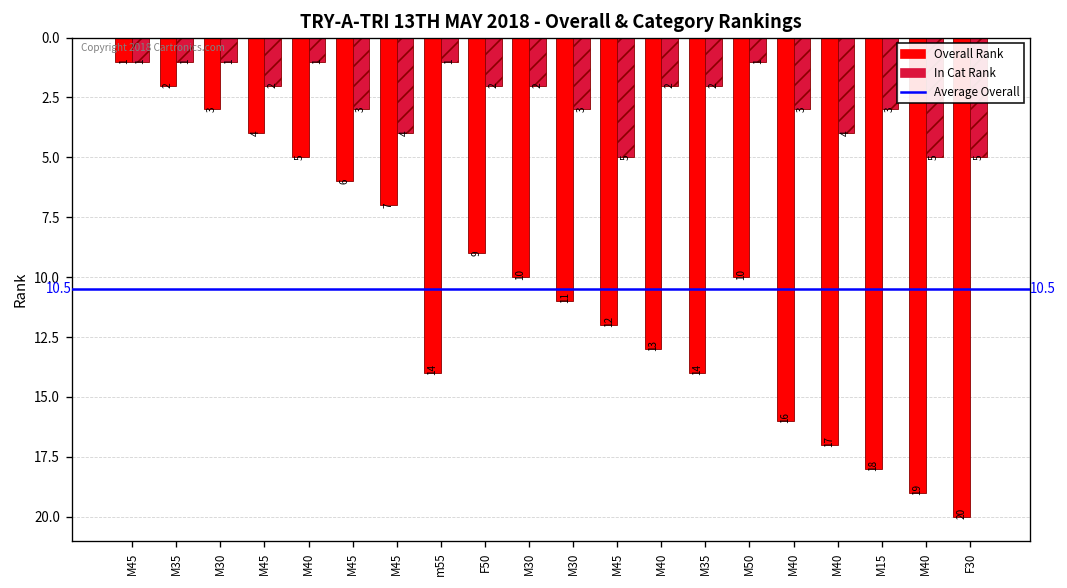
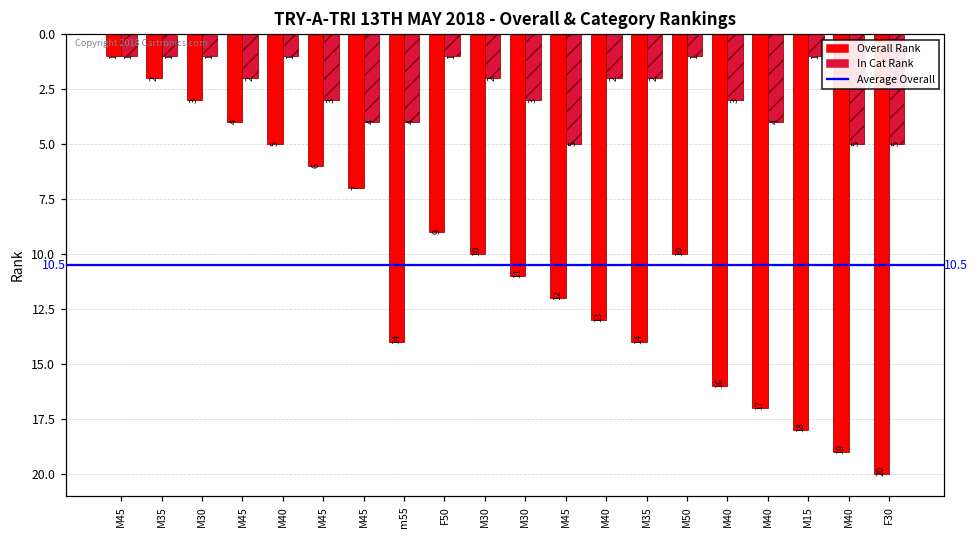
In Cat Rank, m55: 1 -> 4
In Cat Rank, F50: 2 -> 1
In Cat Rank, M15: 3 -> 1
